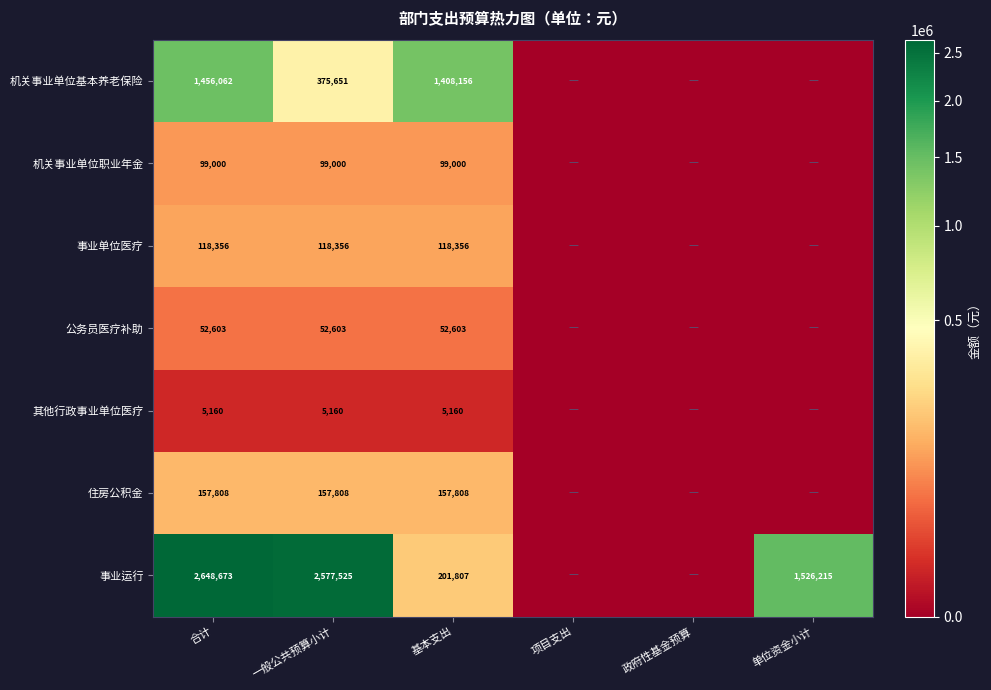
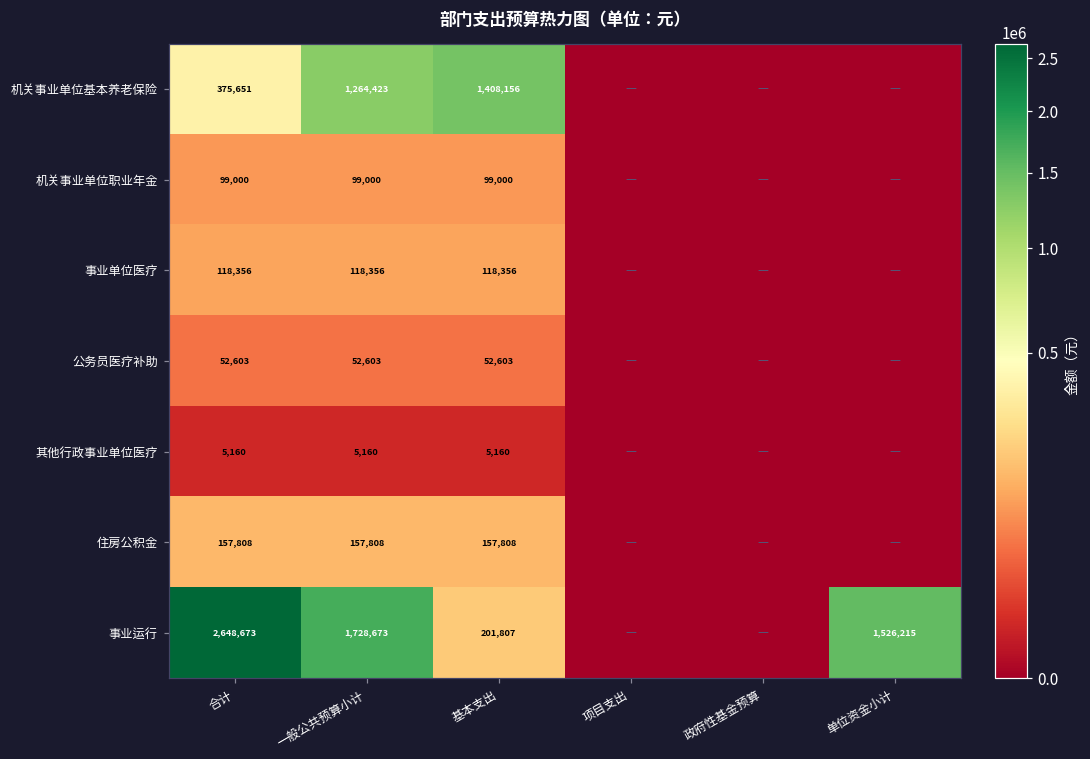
机关事业单位基本养老保险, 合计: 1,456,062 -> 375,651
机关事业单位基本养老保险, 一般公共预算小计: 375,651 -> 1,264,423
事业运行, 一般公共预算小计: 2,577,525 -> 1,728,673
